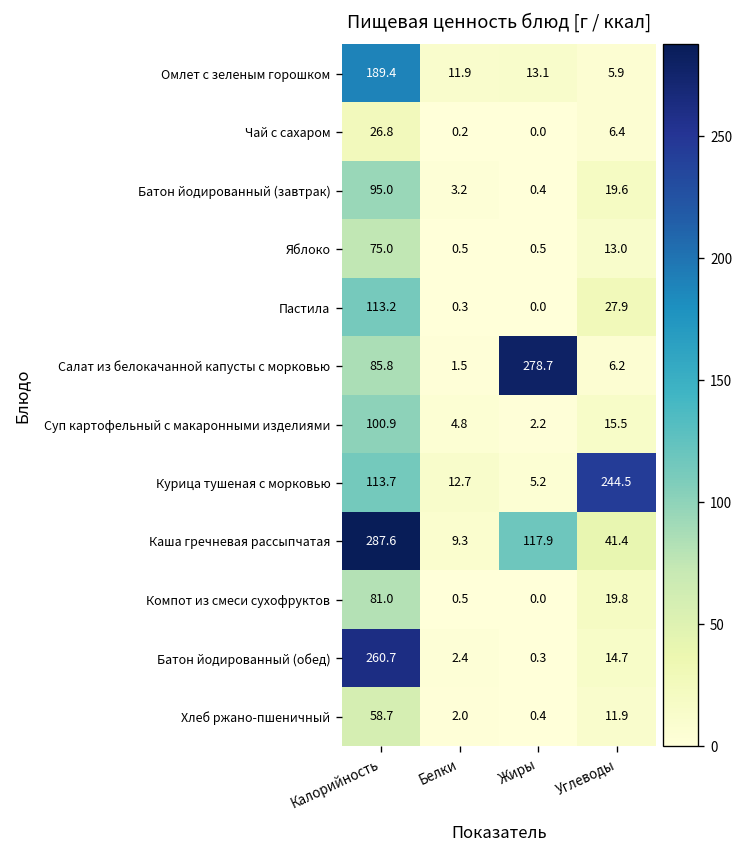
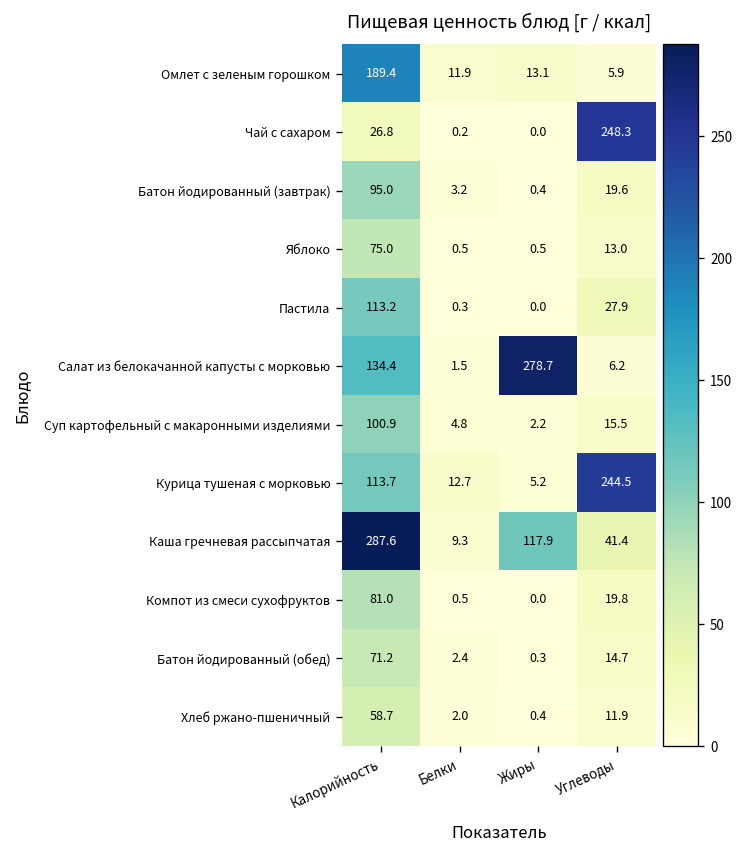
Чай с сахаром, Углеводы: 6.4 -> 248.3
Салат из белокачанной капусты с морковью, Калорийность: 85.8 -> 134.4
Батон йодированный (обед), Калорийность: 260.7 -> 71.2
